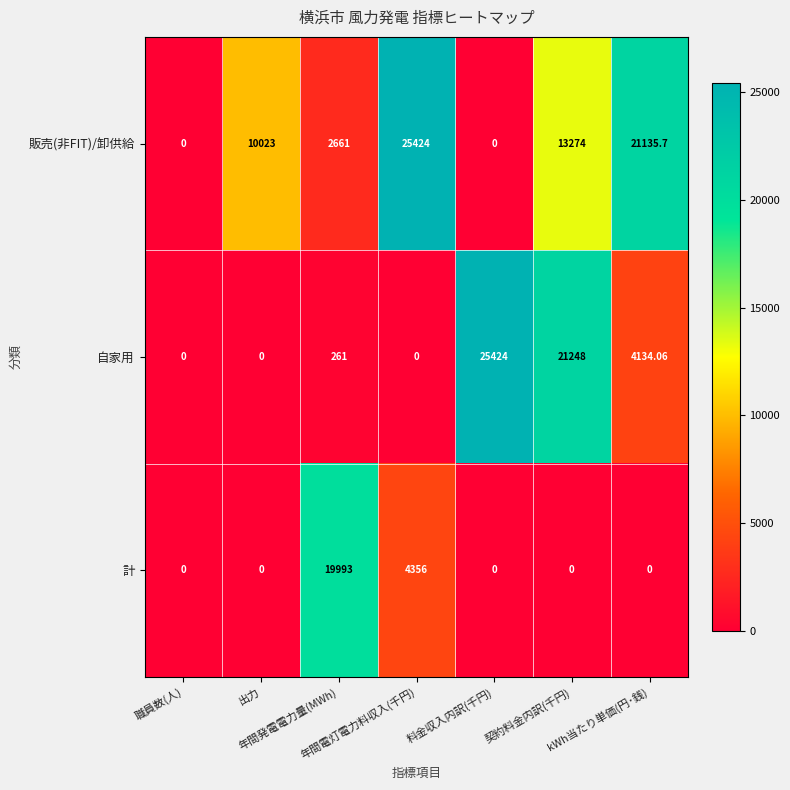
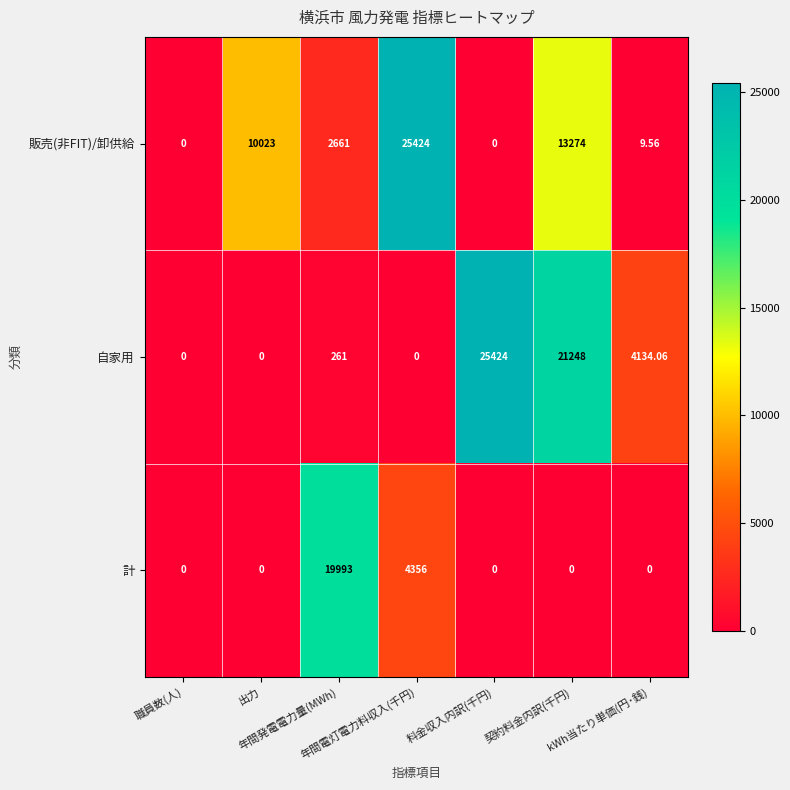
販売(非FIT)/卸供給, kWh当たり単価(円･銭): 21135.7 -> 9.56
